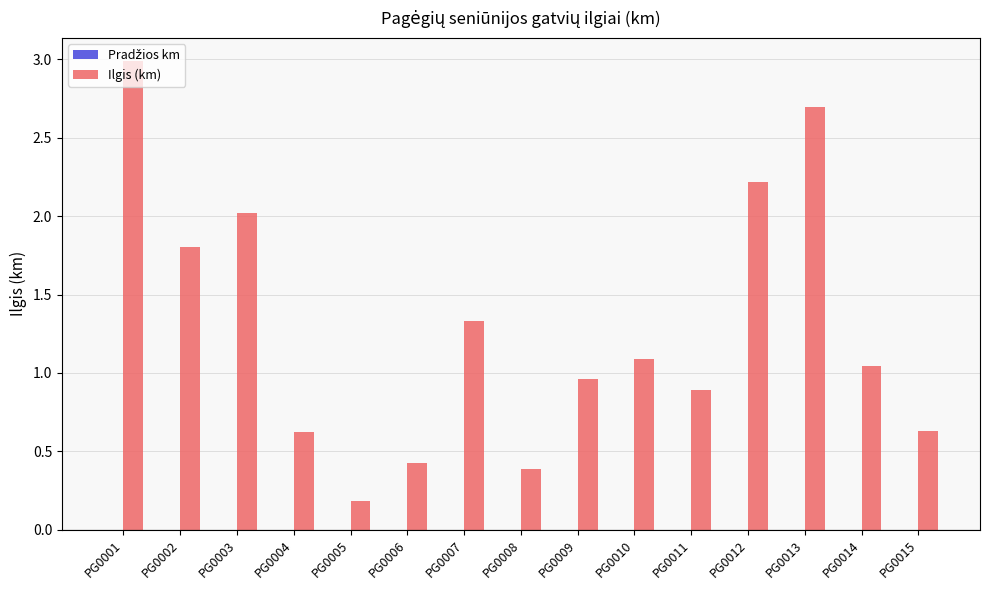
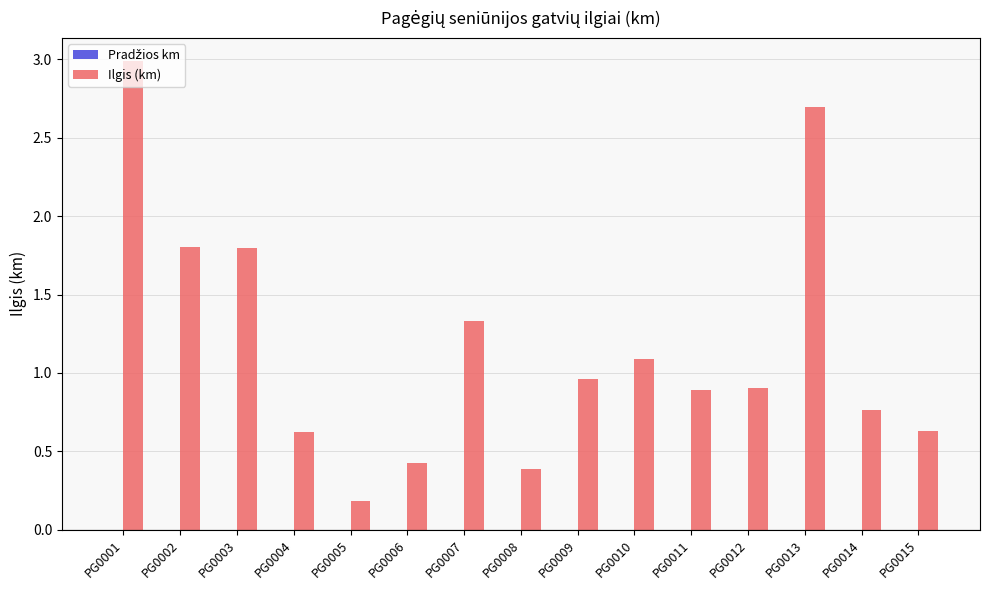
Ilgis (km), PG0003: 2.02 -> 1.80
Ilgis (km), PG0012: 2.22 -> 0.91
Ilgis (km), PG0014: 1.04 -> 0.76
